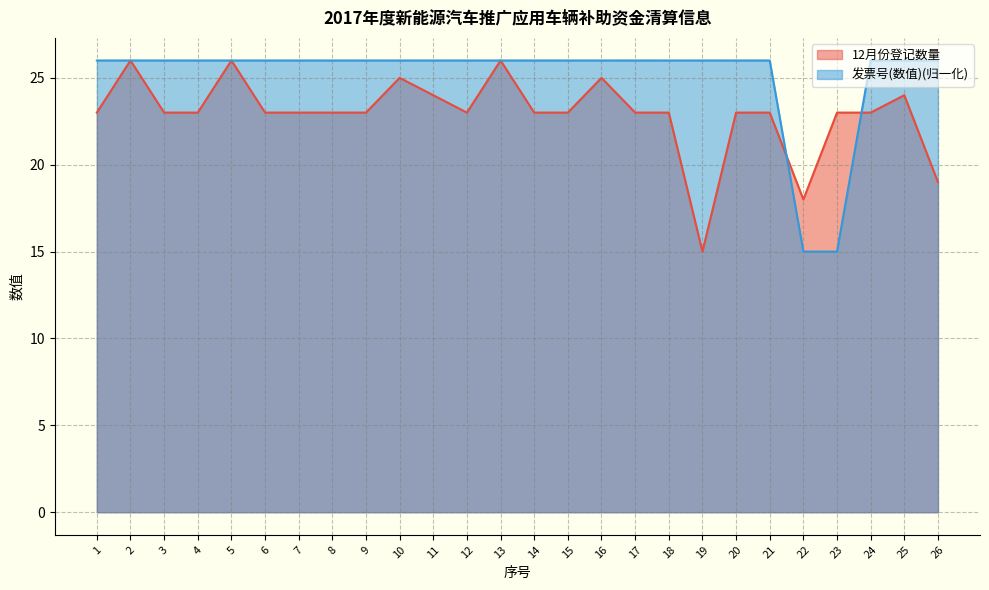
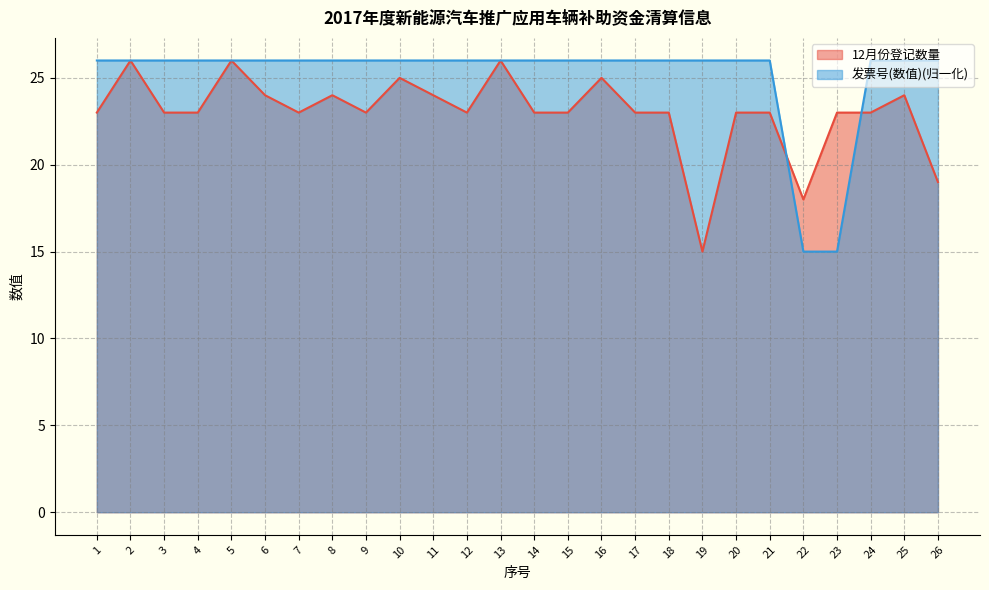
12月份登记数量, 6: 23 -> 24
12月份登记数量, 8: 23 -> 24
